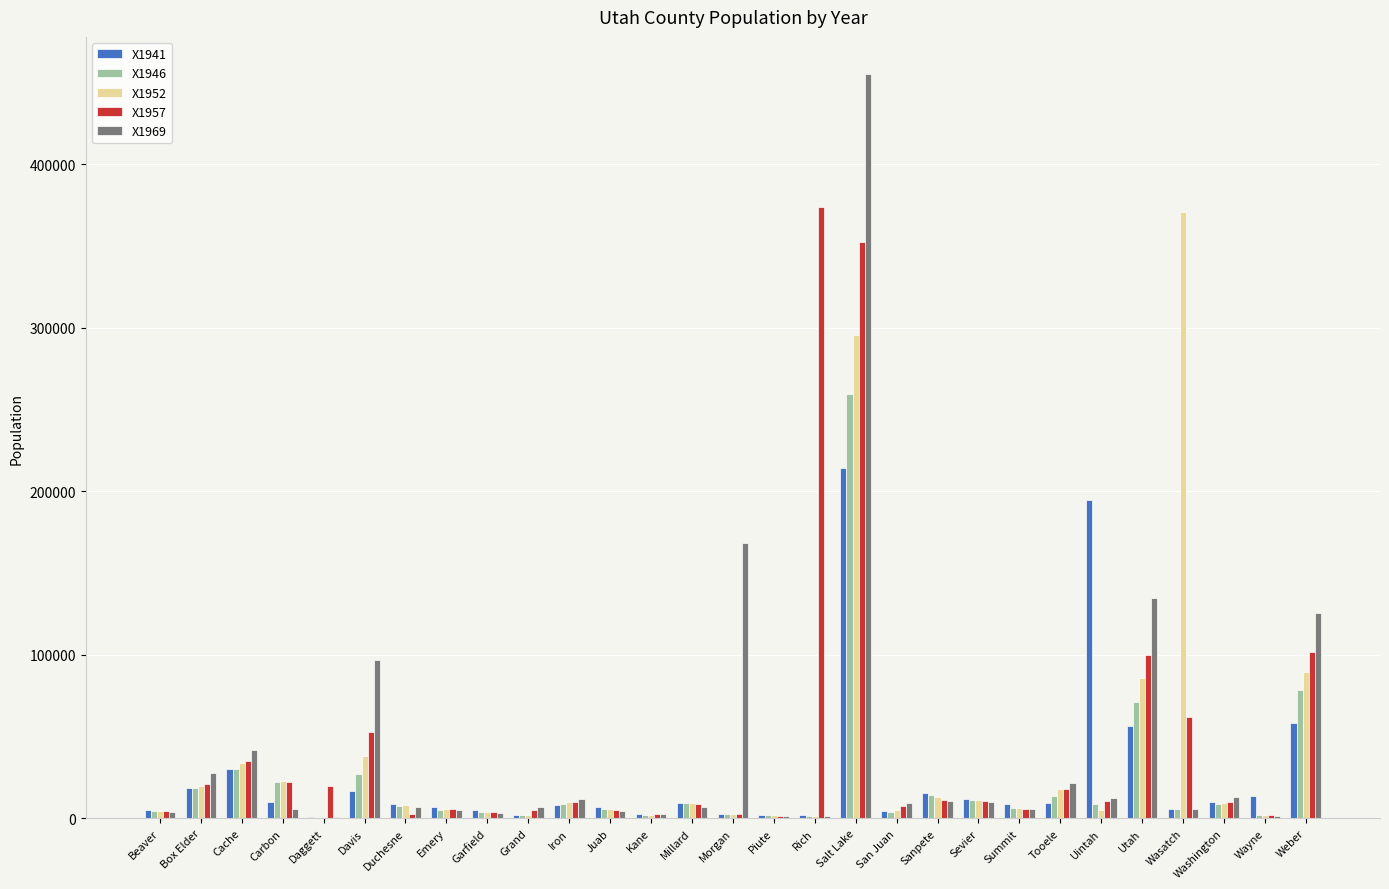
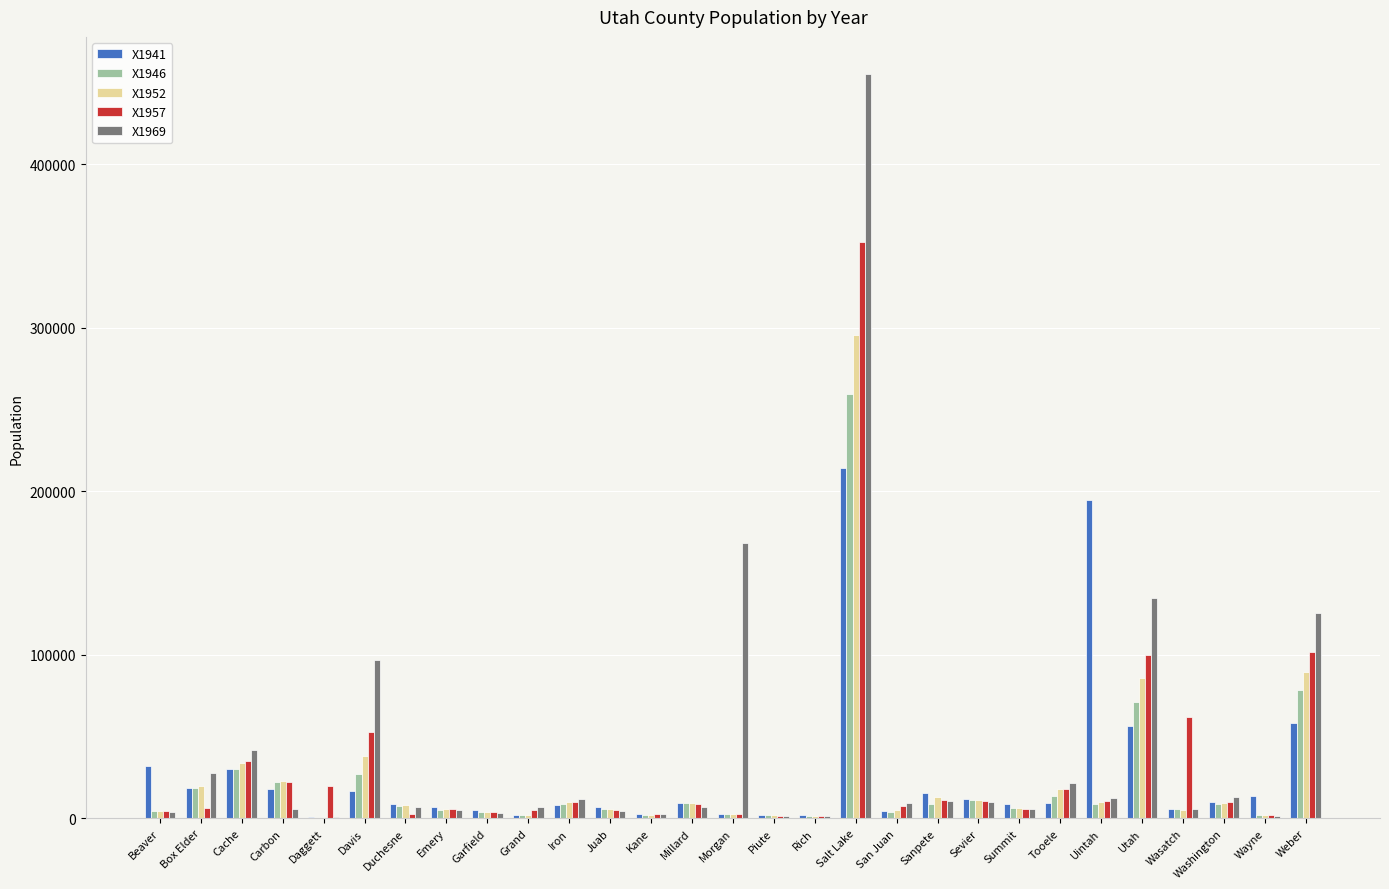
X1941, Beaver: 5000 -> 32000
X1957, Box Elder: 21000 -> 7000
X1941, Carbon: 10000 -> 18000
X1957, Rich: 374000 -> 2000
X1946, Sanpete: 14000 -> 9000
X1952, Uintah: 5000 -> 10000
X1952, Wasatch: 370000 -> 5000
